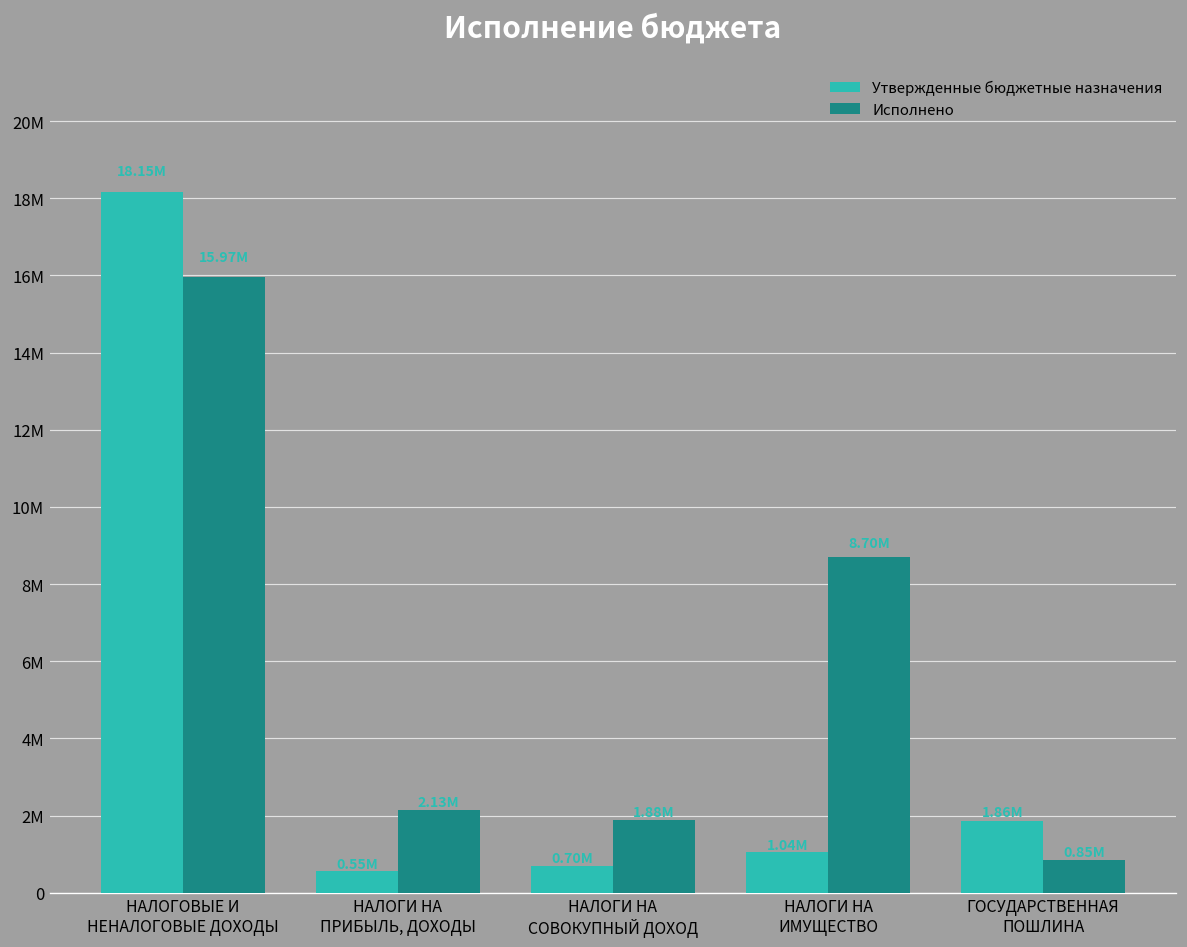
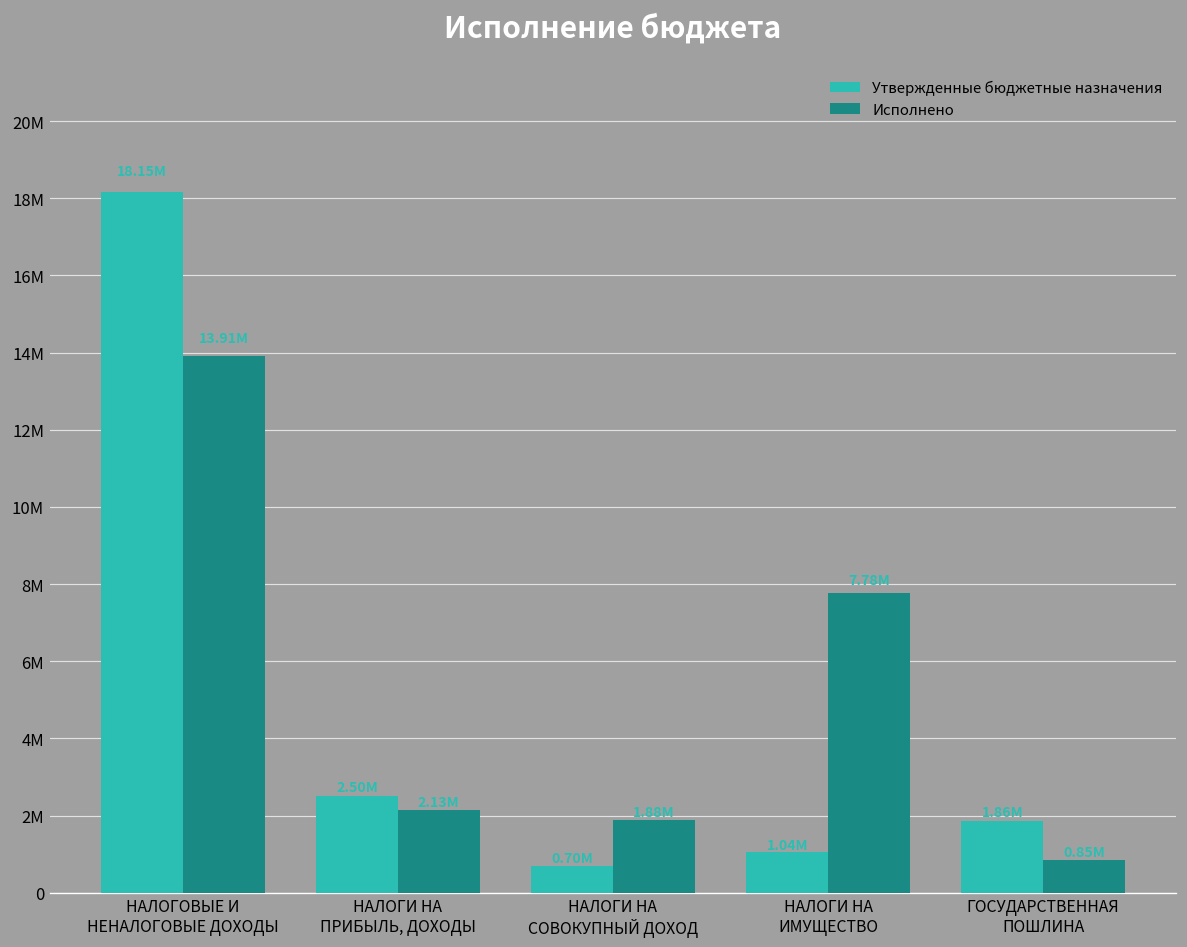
Исполнено, НАЛОГОВЫЕ И НЕНАЛОГОВЫЕ ДОХОДЫ: 15.97M -> 13.91M
Утвержденные бюджетные назначения, НАЛОГИ НА ПРИБЫЛЬ, ДОХОДЫ: 0.55M -> 2.50M
Исполнено, НАЛОГИ НА ИМУЩЕСТВО: 8.70M -> 7.78M
